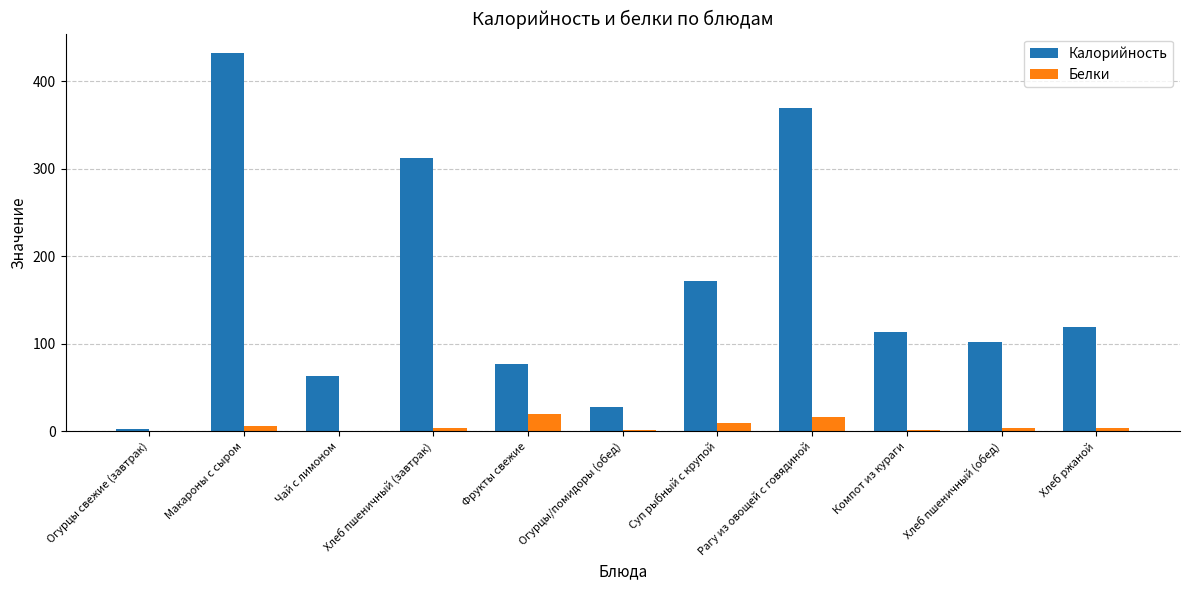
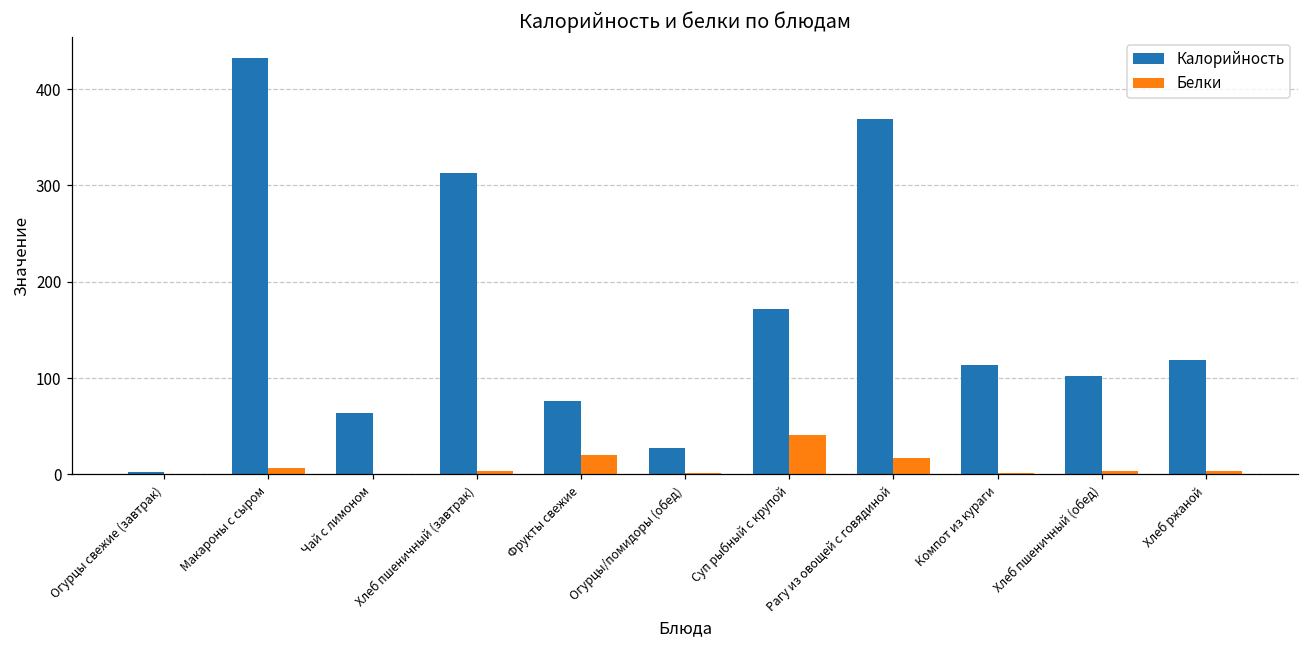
Белки, Суп рыбный с крупой: 10 -> 40
